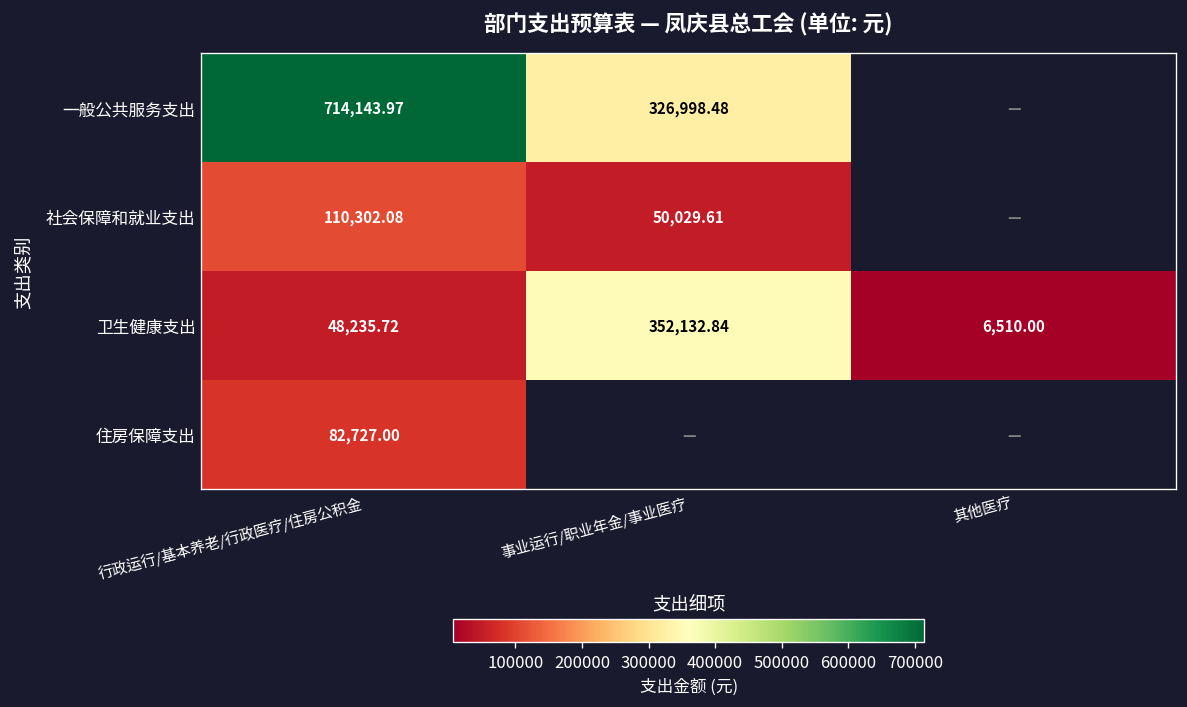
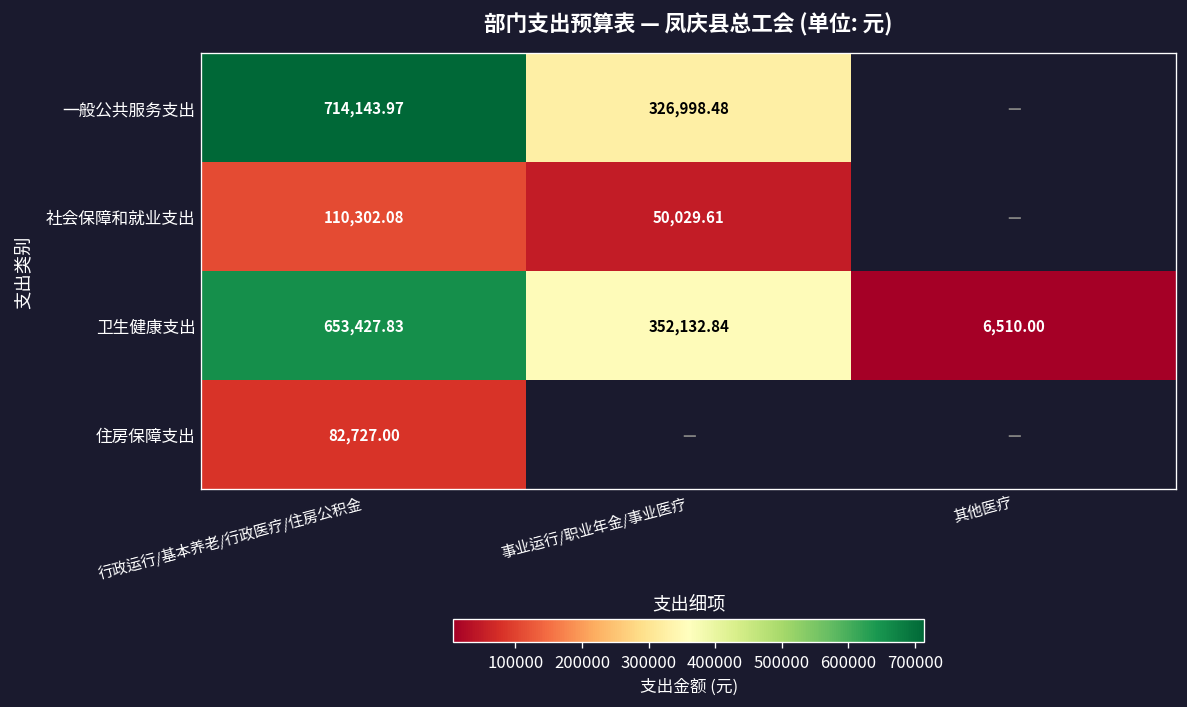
卫生健康支出, 行政运行/基本养老/行政医疗/住房公积金: 48,235.72 -> 653,427.83
